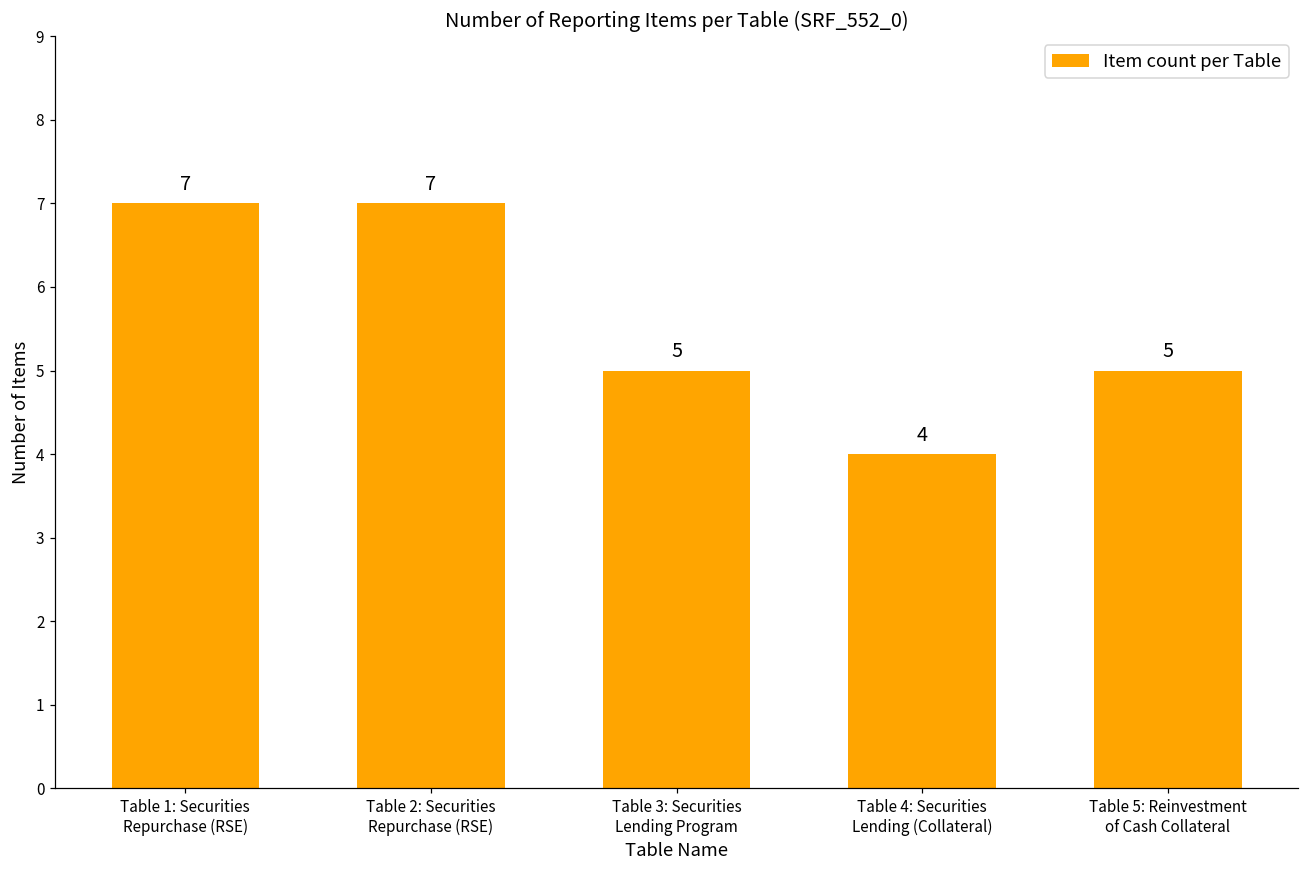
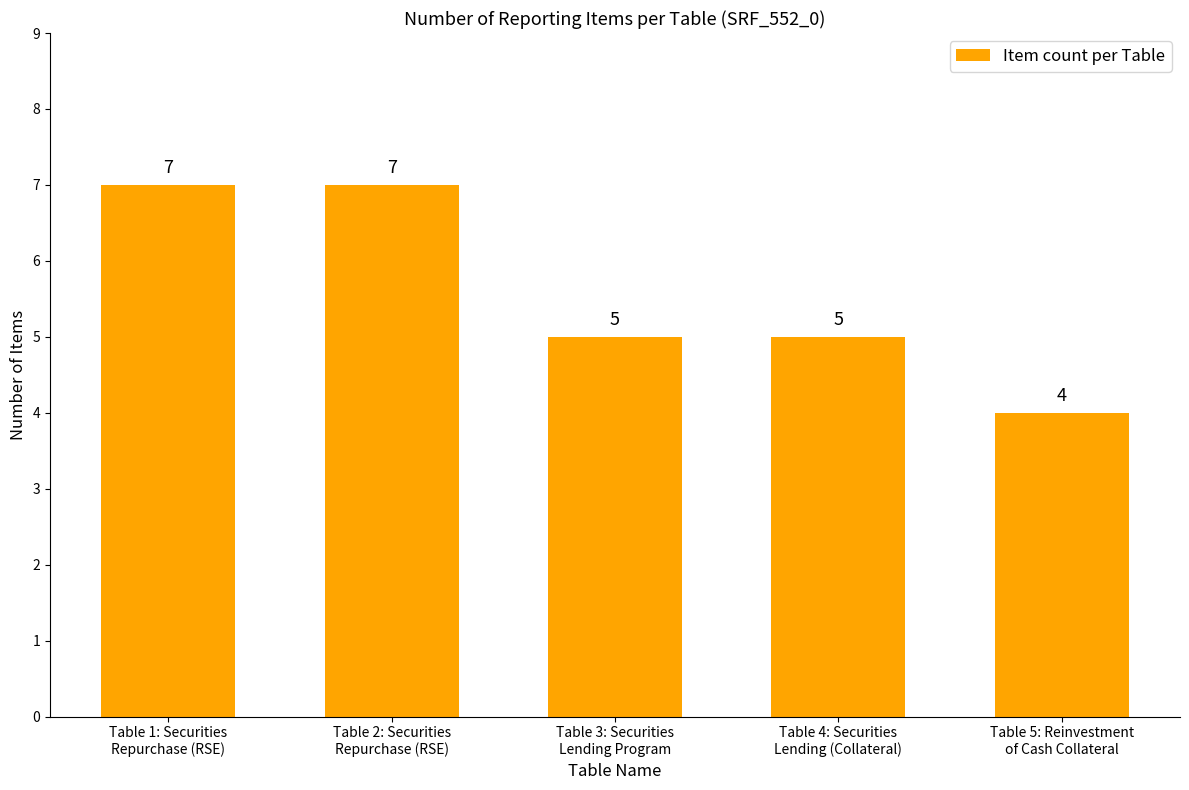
Table 4: Securities Lending (Collateral): 4 -> 5
Table 5: Reinvestment of Cash Collateral: 5 -> 4
